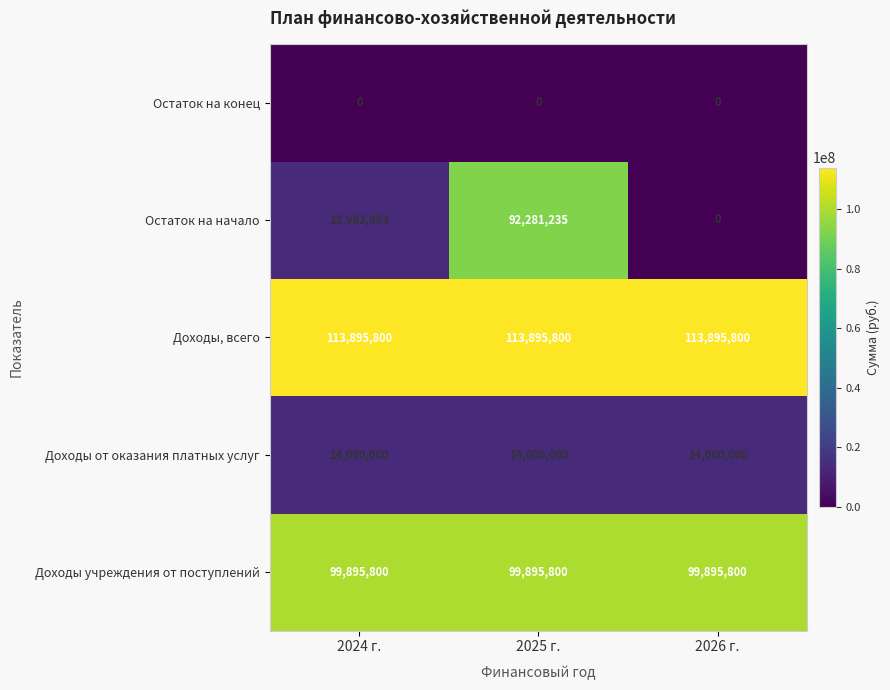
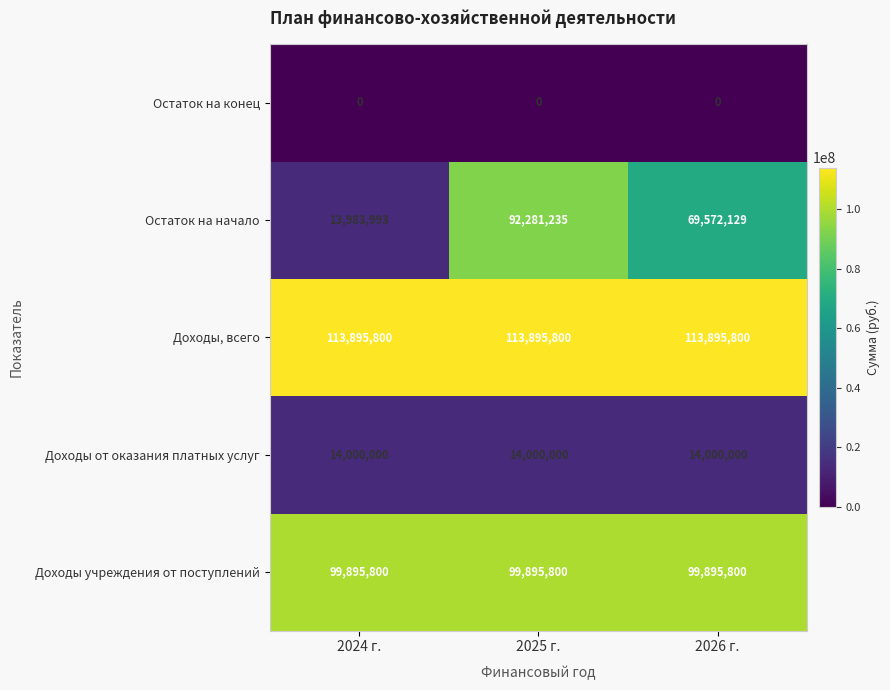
Остаток на начало, 2026 г.: 0 -> 69,572,129
